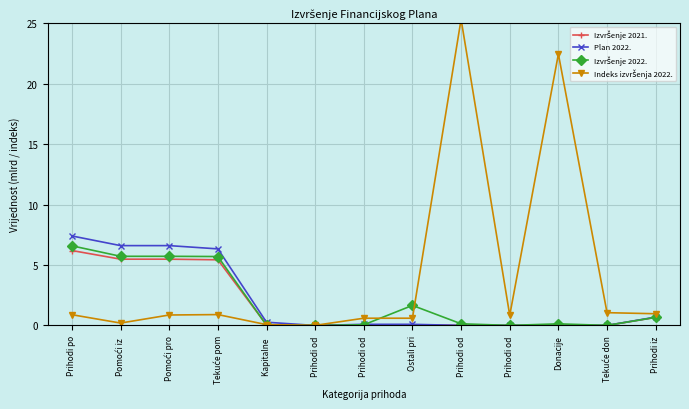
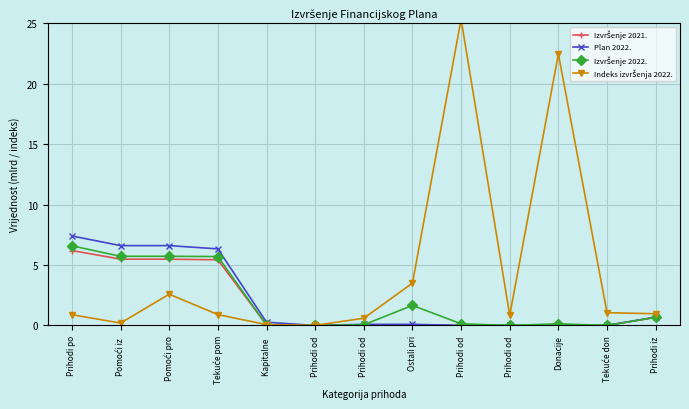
Indeks izvršenja 2022., Pomoći pro: 0.9 -> 2.6
Indeks izvršenja 2022., Ostali pri: 0.6 -> 3.5
